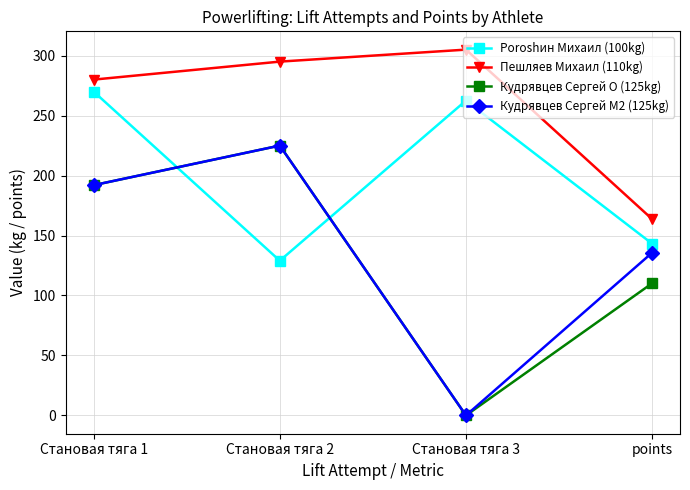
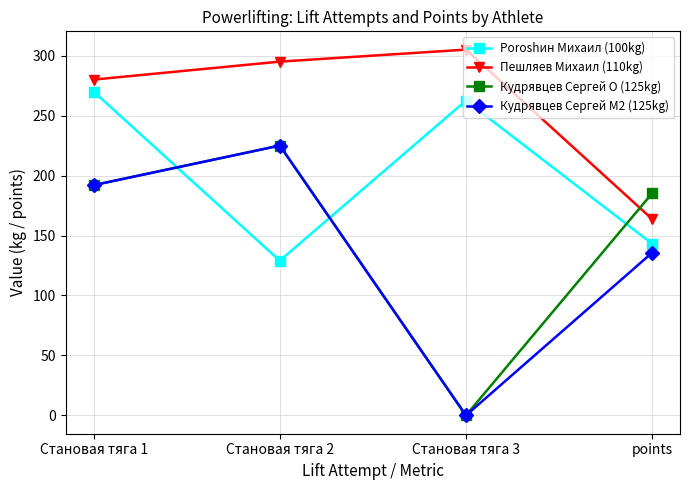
Кудрявцев Сергей O (125kg), points: 110 -> 185
